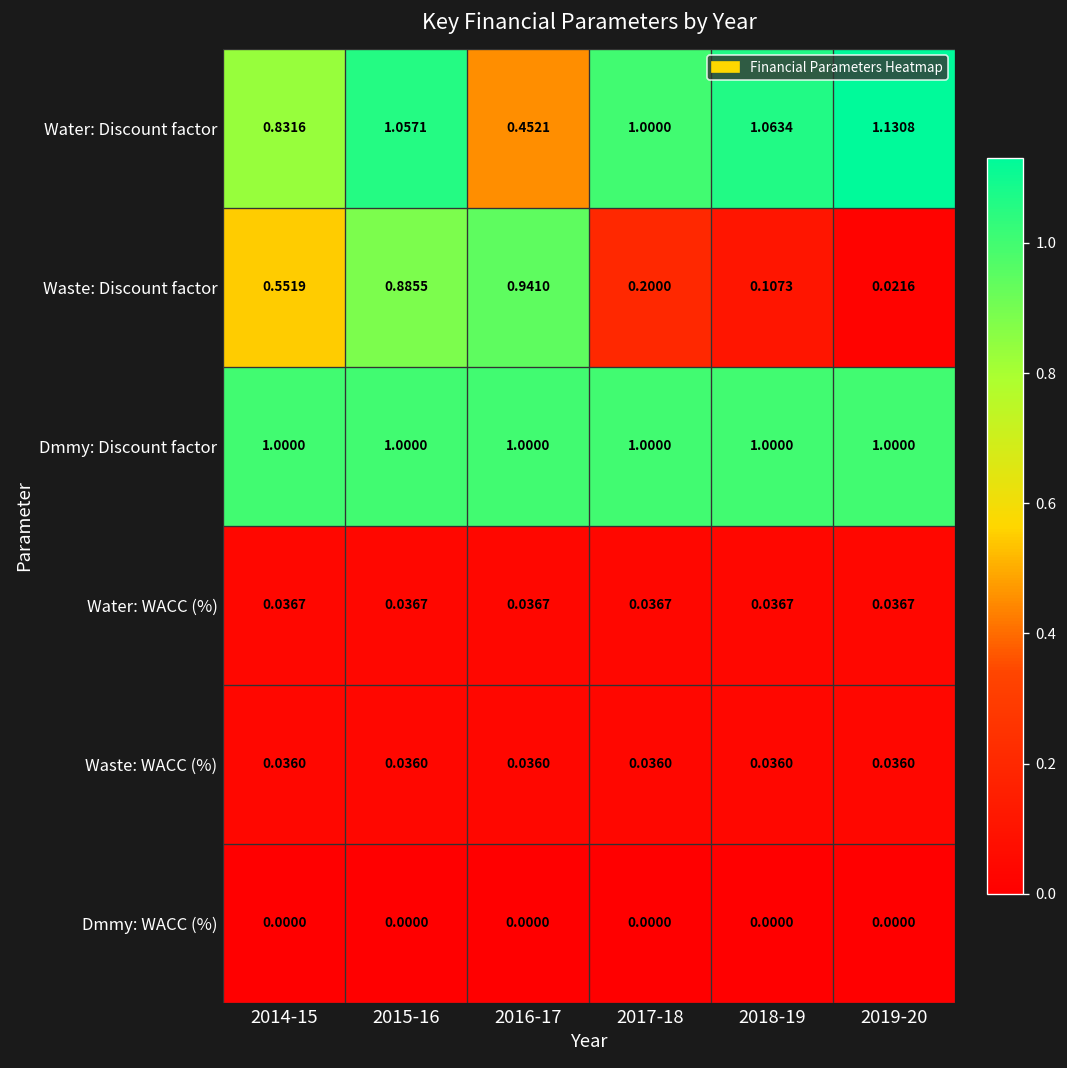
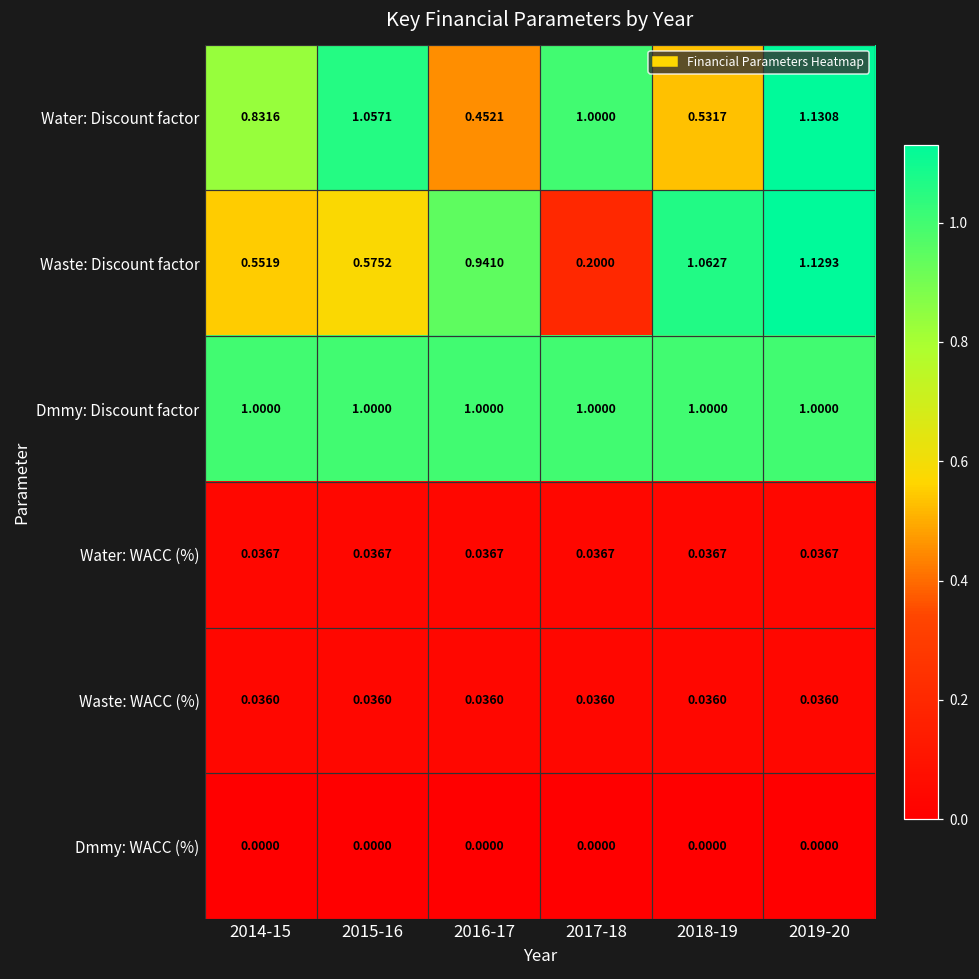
Water: Discount factor, 2018-19: 1.0634 -> 0.5317
Waste: Discount factor, 2015-16: 0.8855 -> 0.5752
Waste: Discount factor, 2018-19: 0.1073 -> 1.0627
Waste: Discount factor, 2019-20: 0.0216 -> 1.1293
